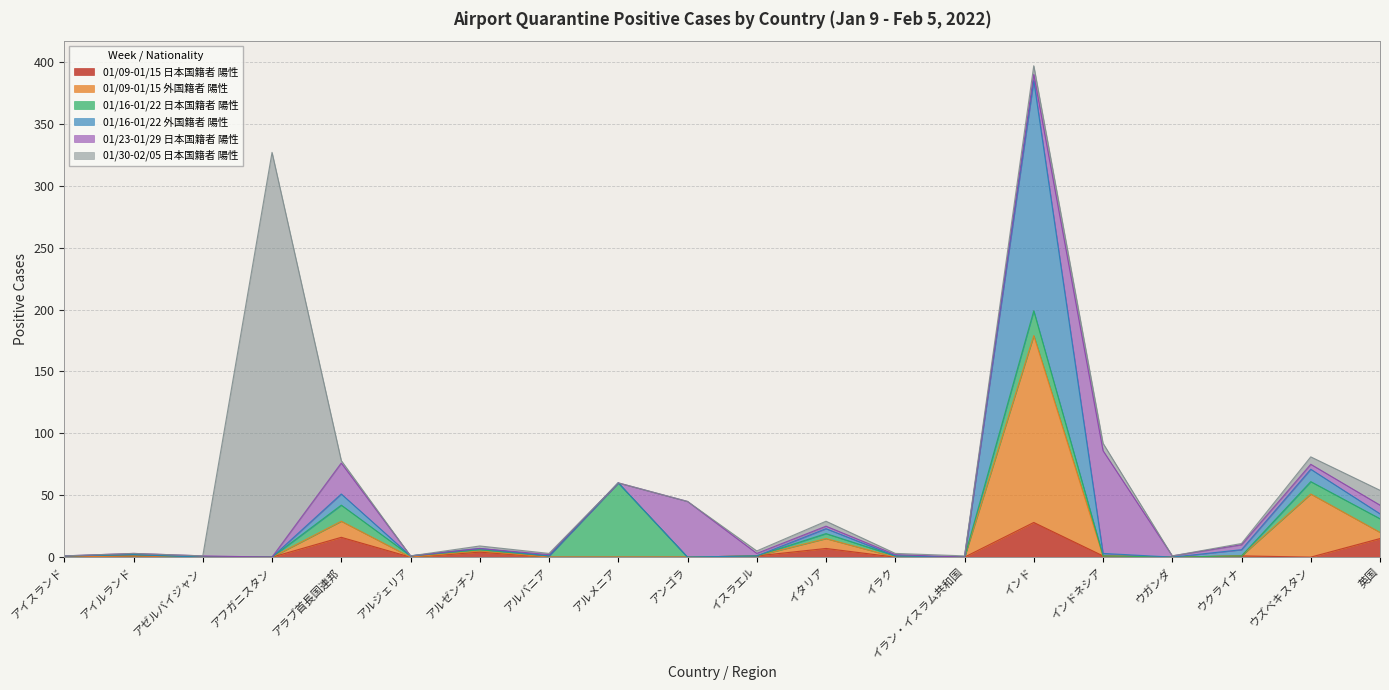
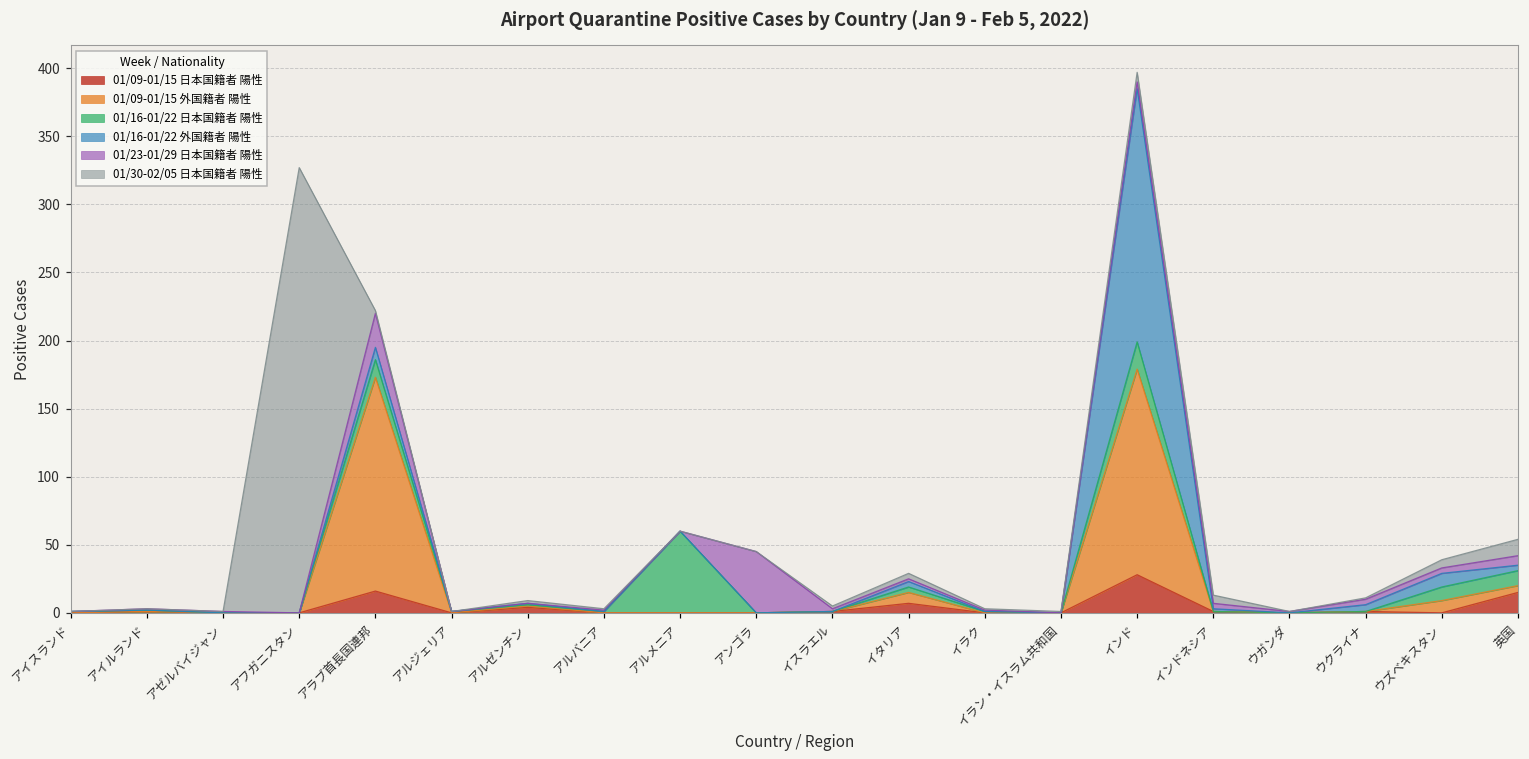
01/09-01/15 外国籍者 陽性, アラブ首長国連邦: 13 -> 157
01/23-01/29 日本国籍者 陽性, インドネシア: 83 -> 4
01/09-01/15 外国籍者 陽性, ウズベキスタン: 51 -> 9
